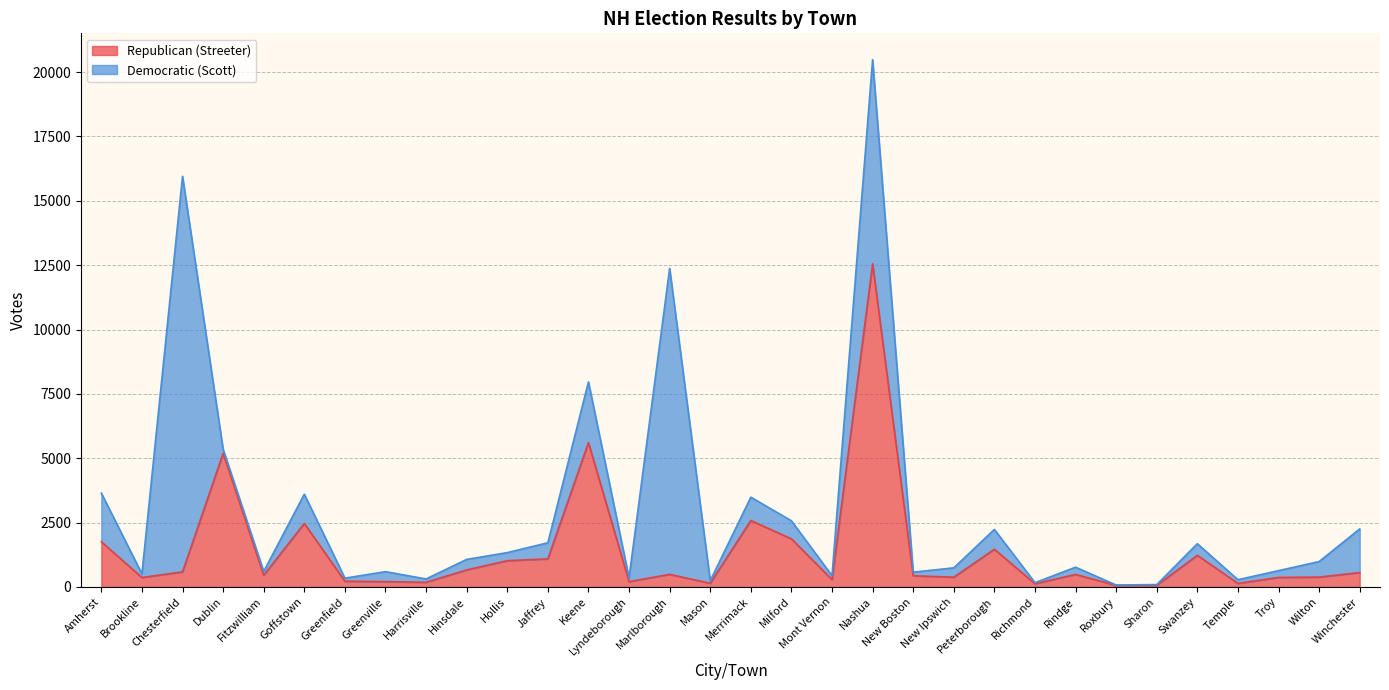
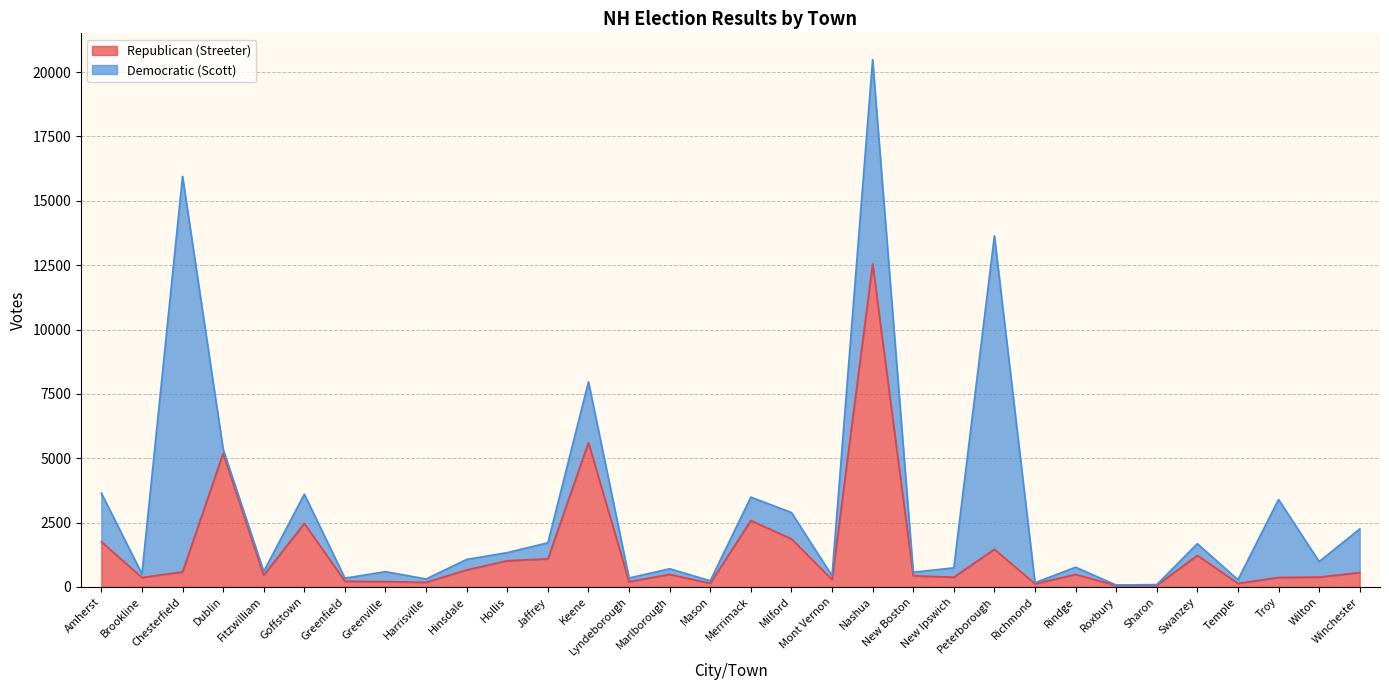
Democratic (Scott), Marlborough: 11900 -> 200
Democratic (Scott), Milford: 700 -> 1000
Democratic (Scott), Peterborough: 800 -> 12200
Democratic (Scott), Troy: 300 -> 3000
